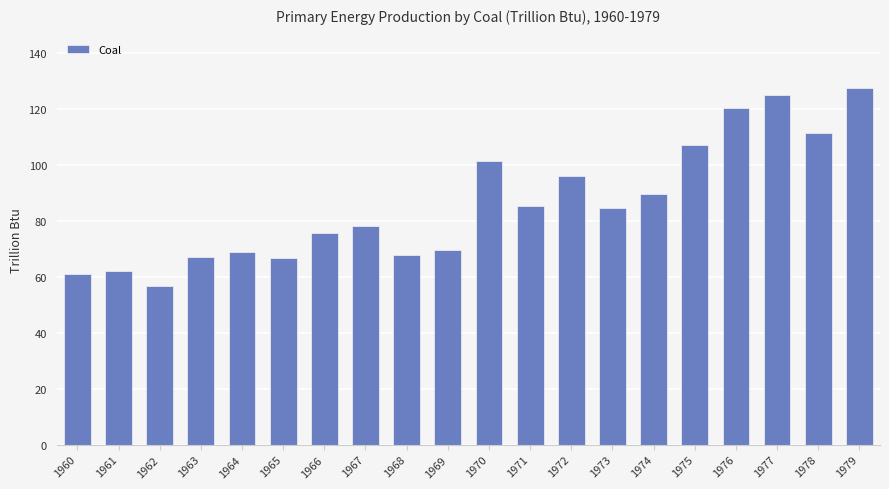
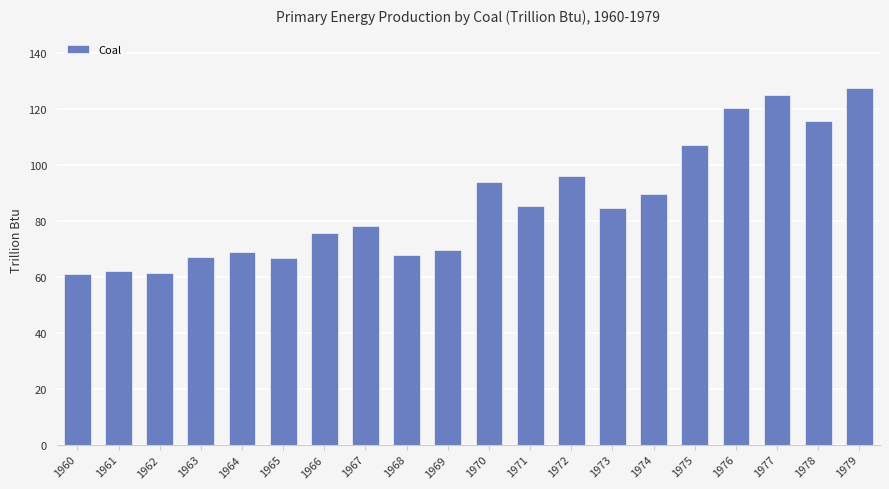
1962: 56 -> 61
1970: 101 -> 94
1978: 111 -> 115
